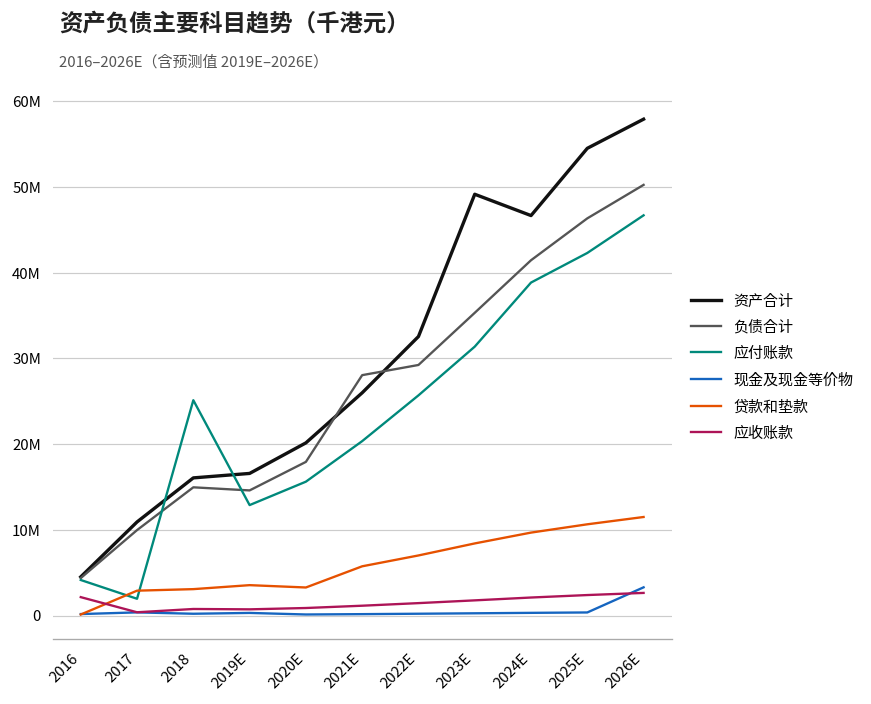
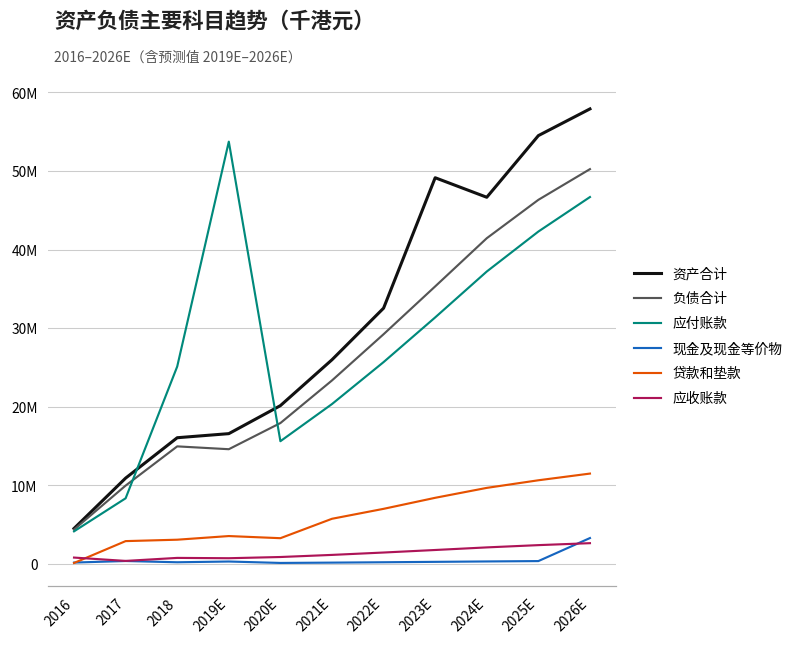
应收账款, 2016: 2000000 -> 1000000
应付账款, 2017: 2000000 -> 8000000
应付账款, 2019E: 13000000 -> 54000000
负债合计, 2021E: 28000000 -> 23000000
应付账款, 2024E: 39000000 -> 37000000
